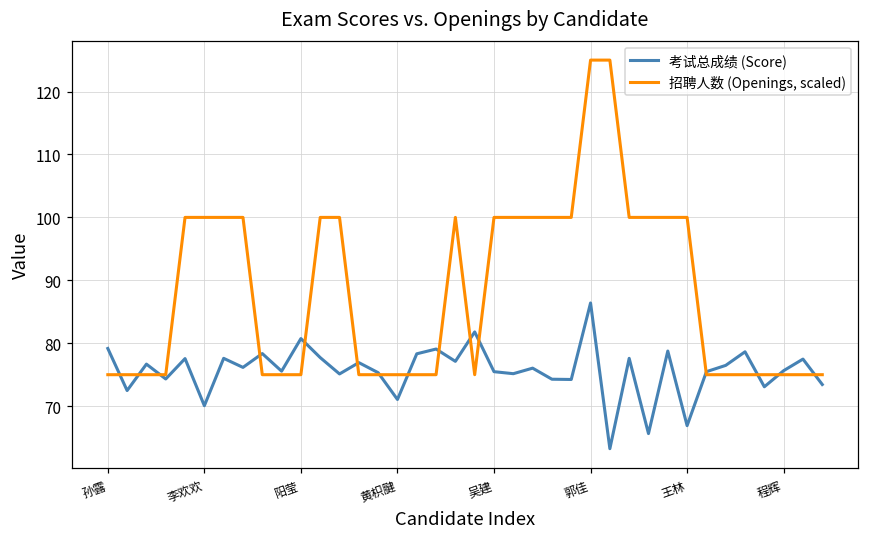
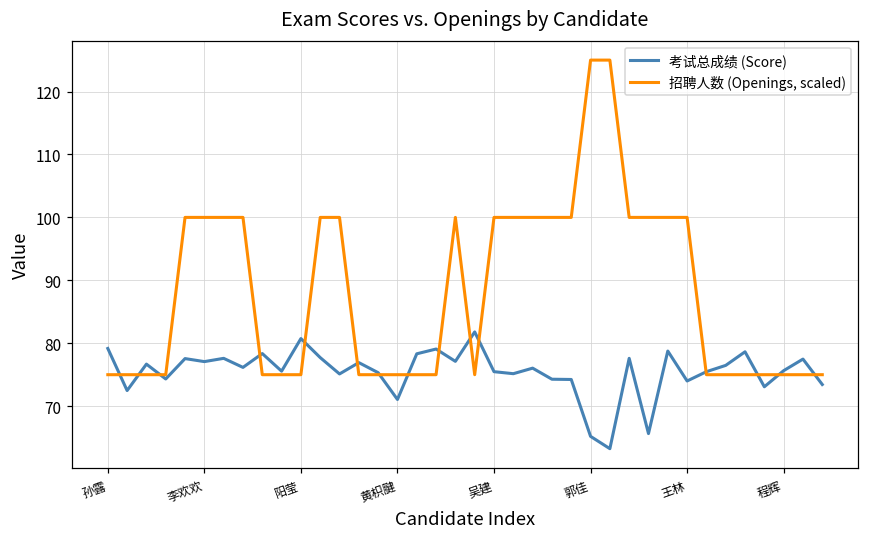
考试总成绩 (Score), 李欢欢: 70 -> 77
考试总成绩 (Score), 郭佳: 86 -> 65
考试总成绩 (Score), 王林: 67 -> 74
